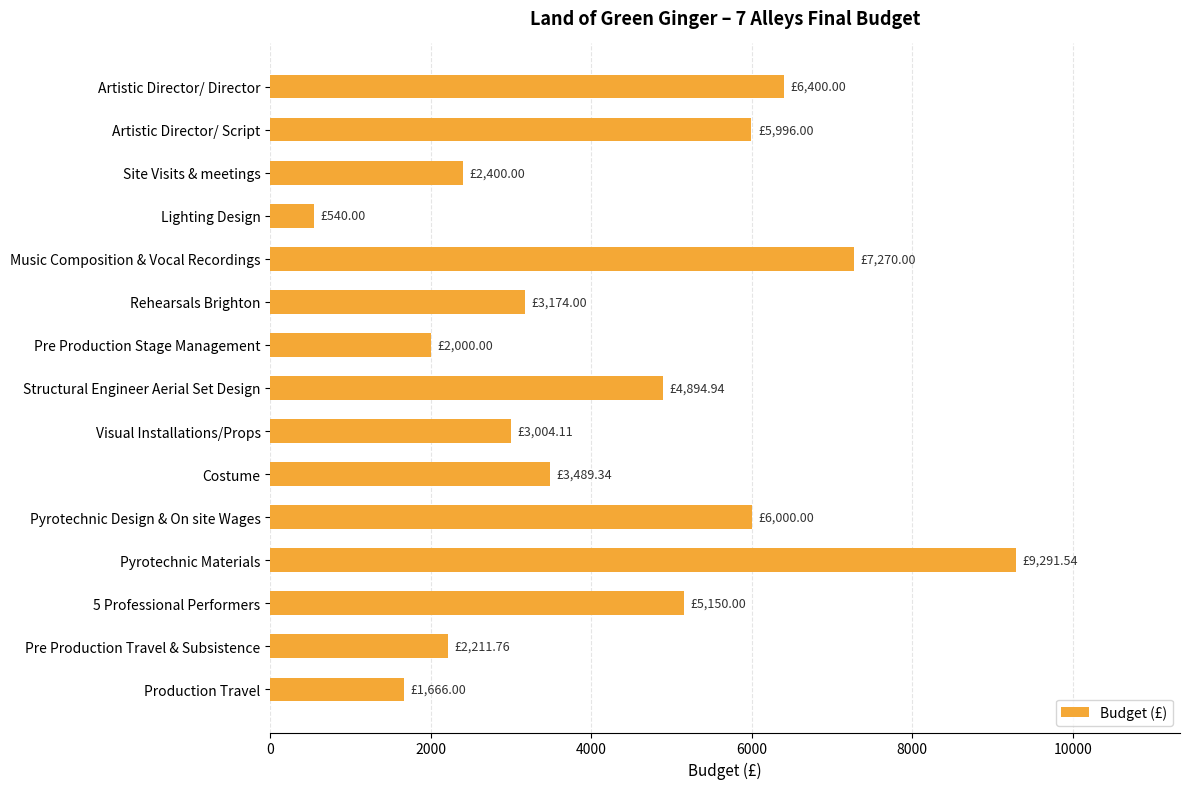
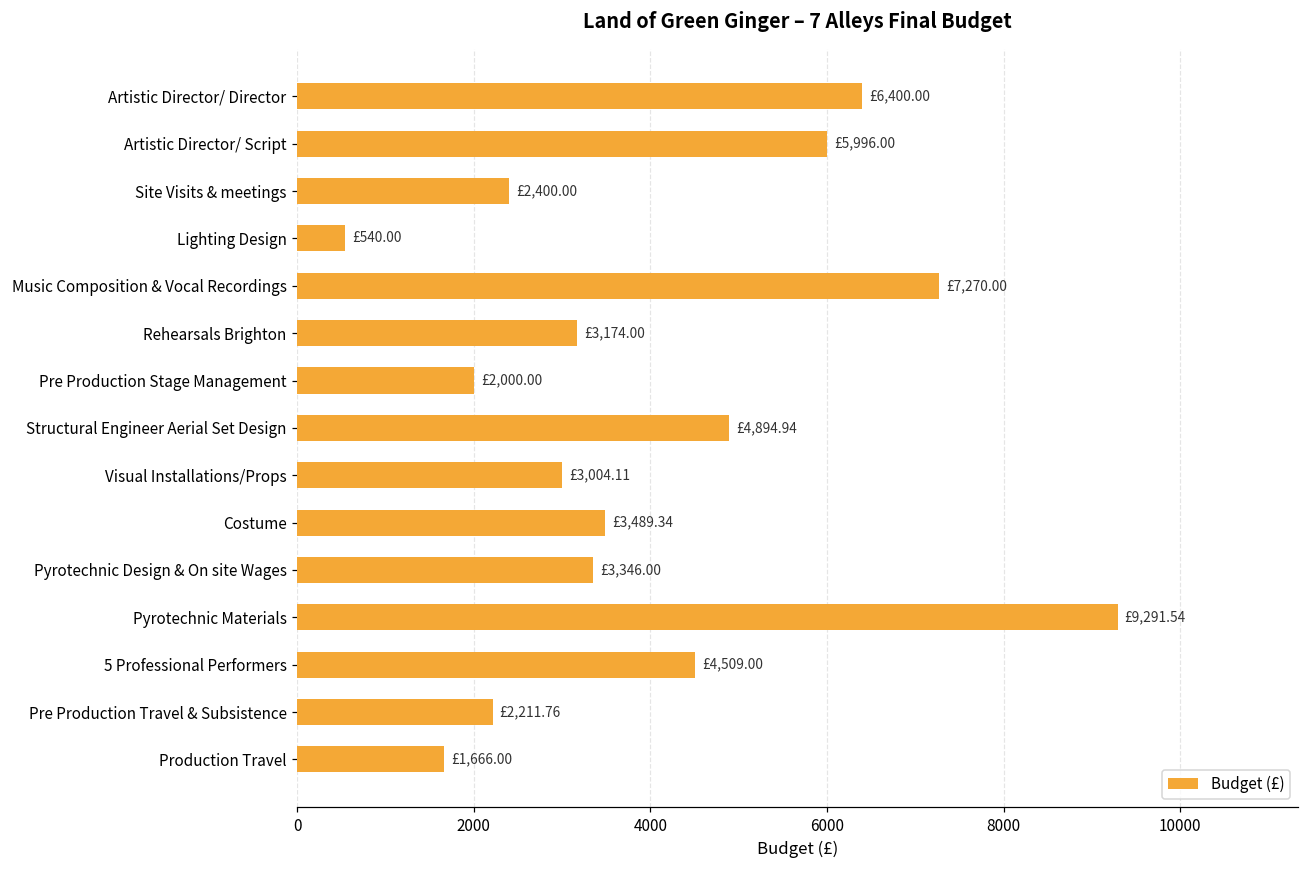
Pyrotechnic Design & On site Wages: £6,000.00 -> £3,346.00
5 Professional Performers: £5,150.00 -> £4,509.00
